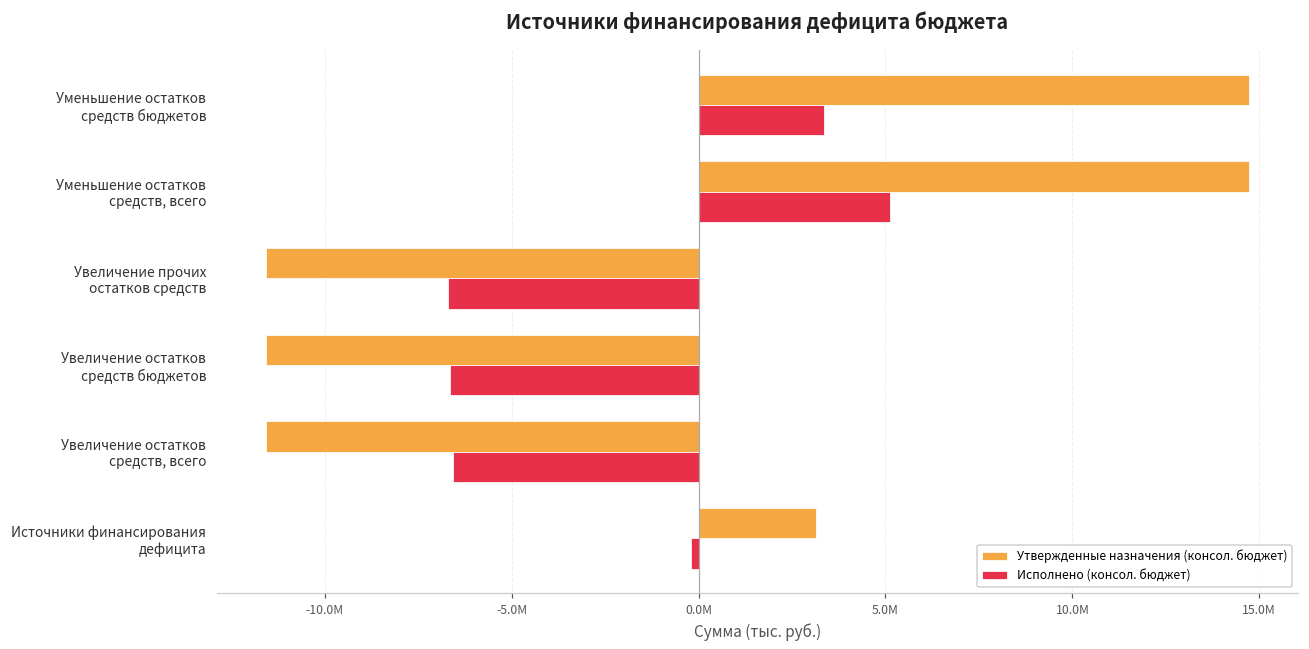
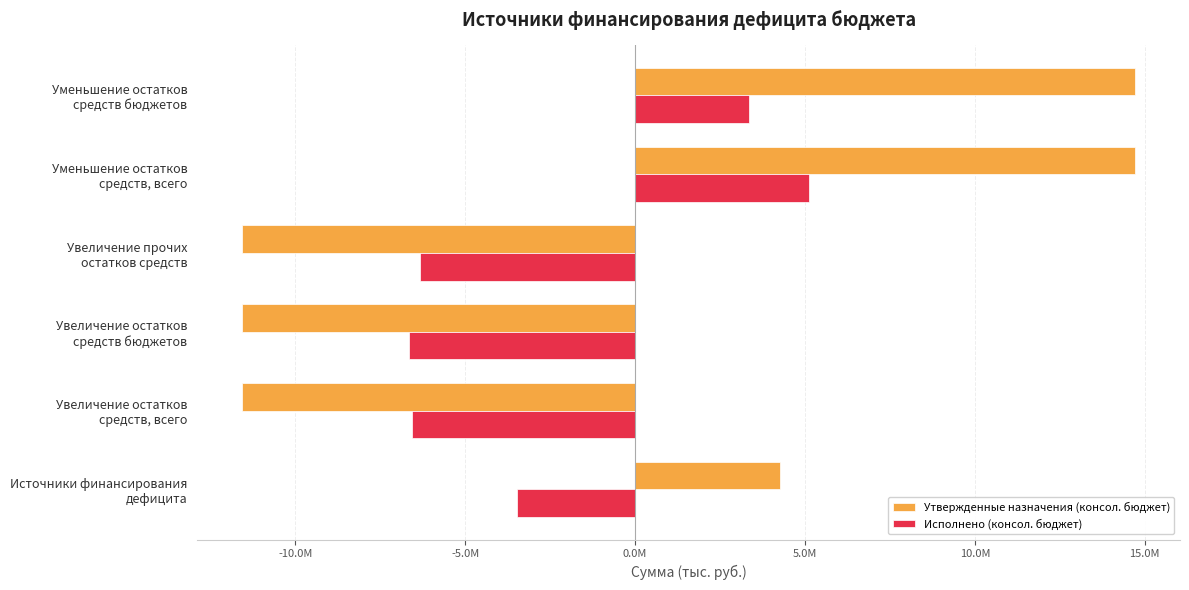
Исполнено (консол. бюджет), Увеличение прочих остатков средств: -6700000 -> -6300000
Утвержденные назначения (консол. бюджет), Источники финансирования дефицита: 3100000 -> 4300000
Исполнено (консол. бюджет), Источники финансирования дефицита: -200000 -> -3500000
